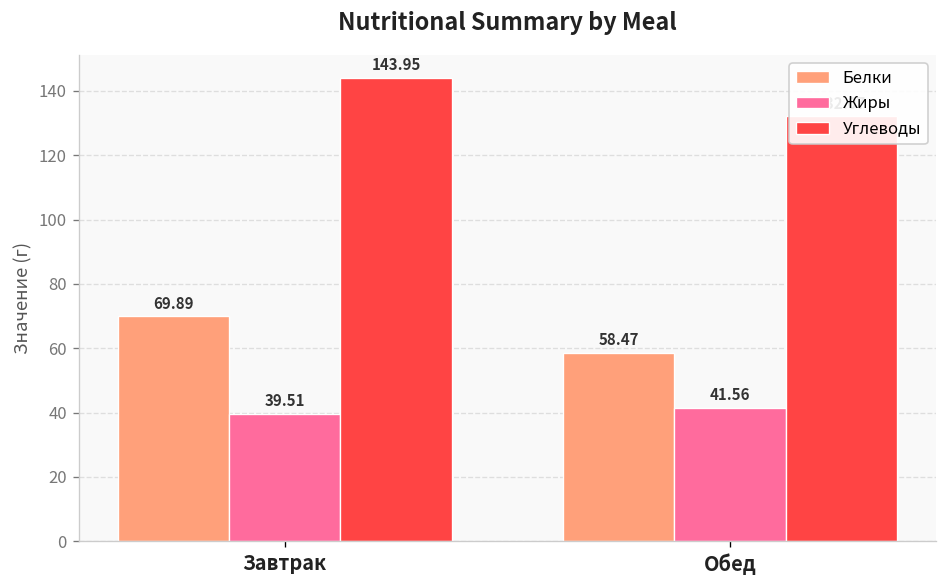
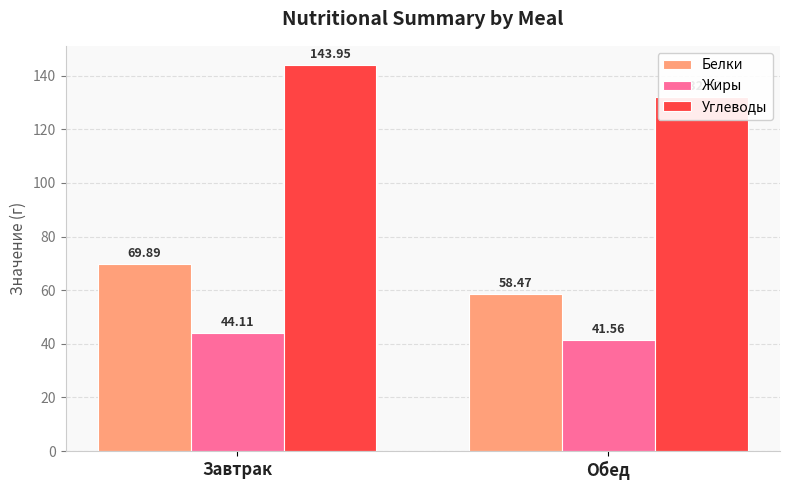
Жиры, Завтрак: 39.51 -> 44.11
